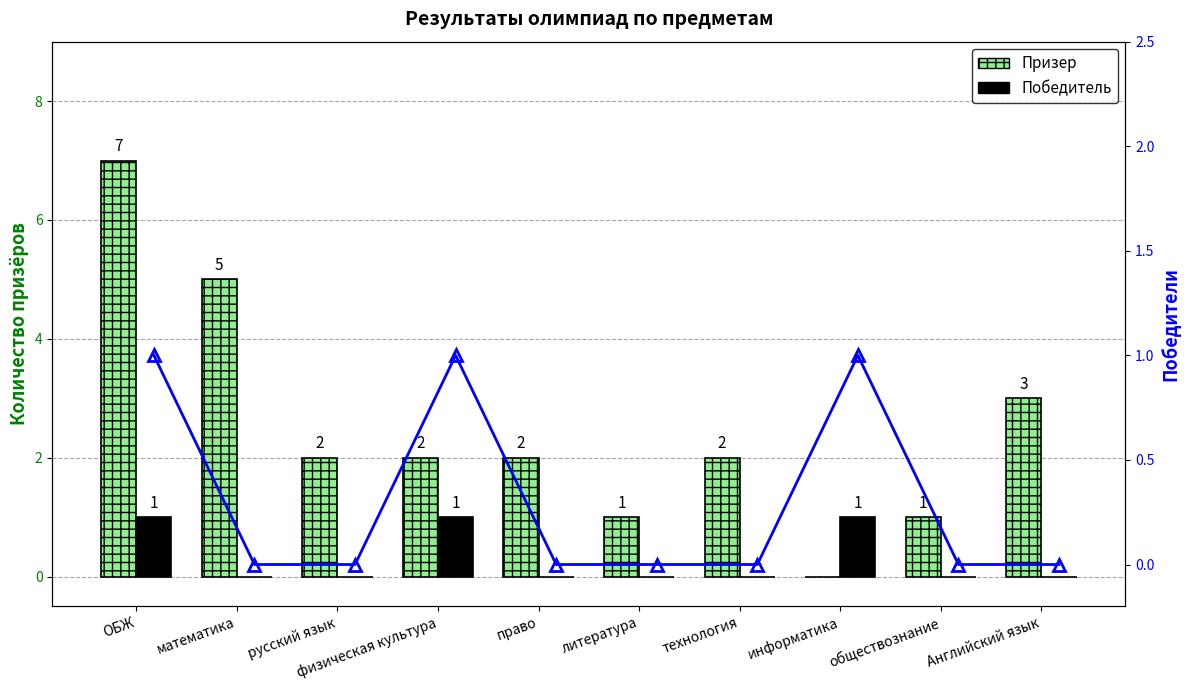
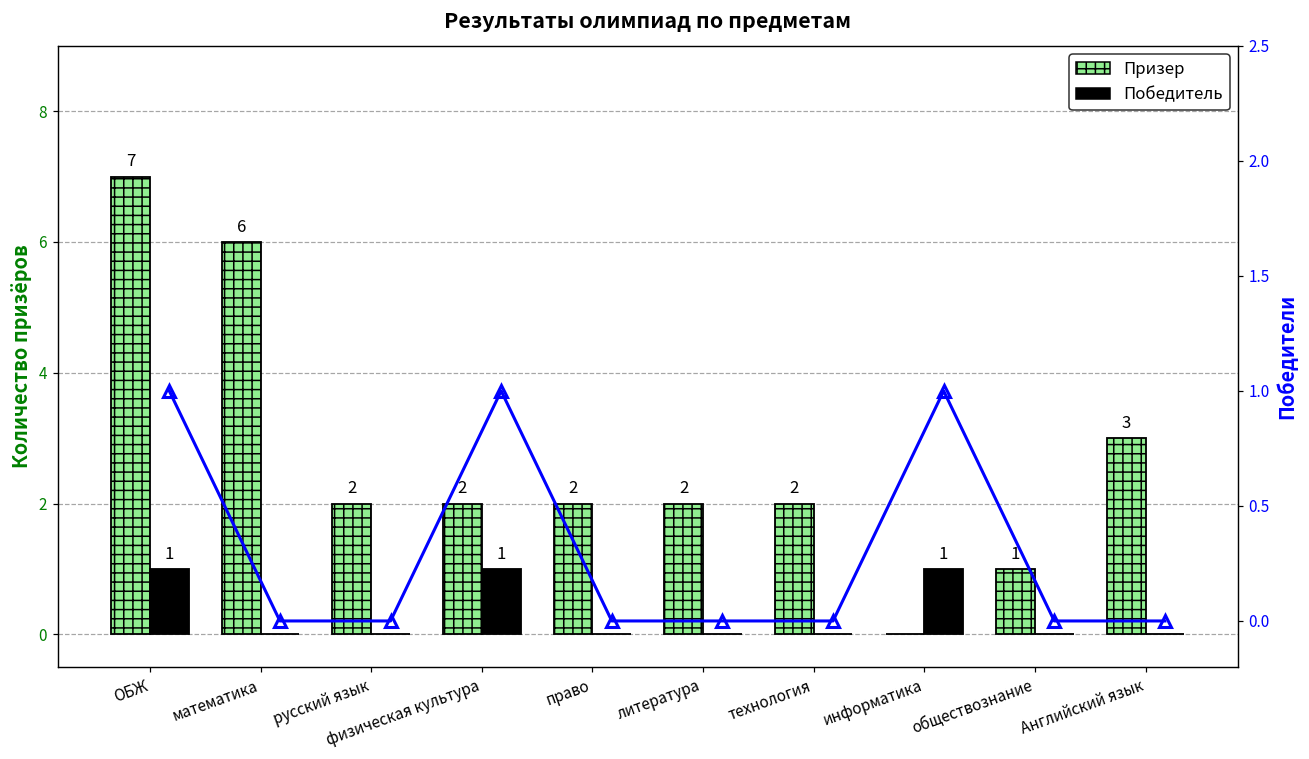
Призер, математика: 5 -> 6
Призер, литература: 1 -> 2
